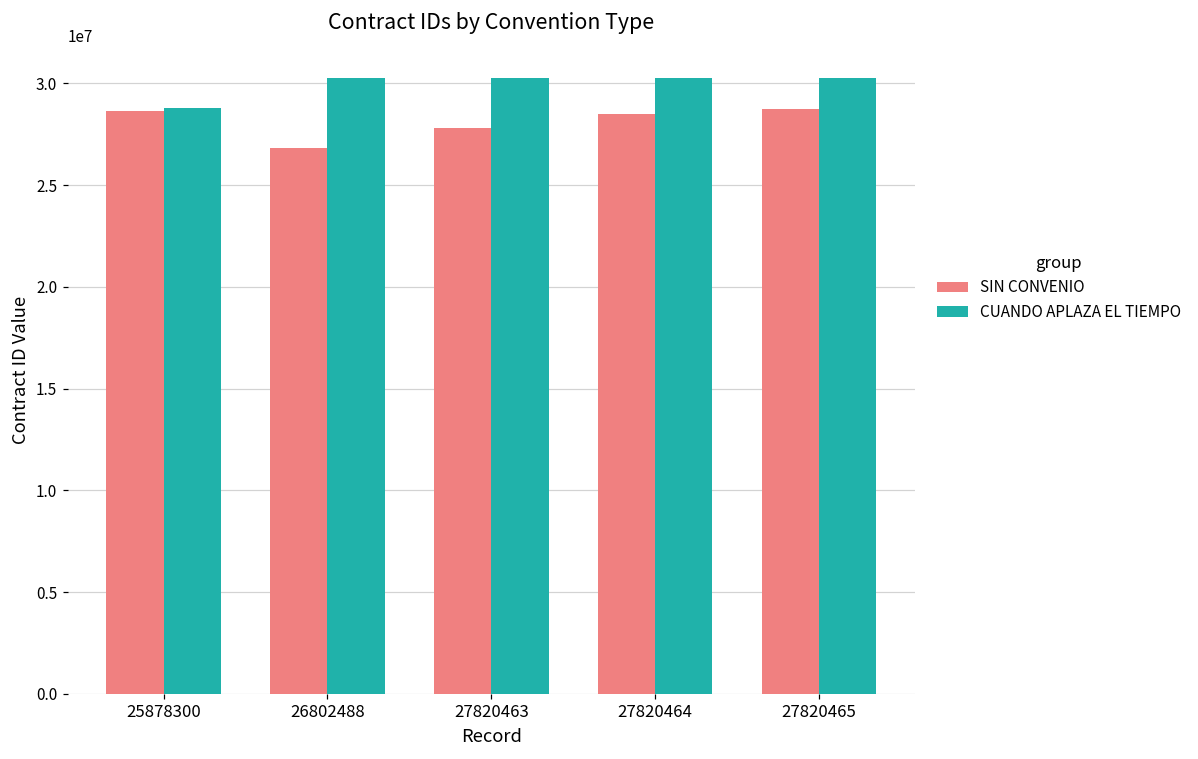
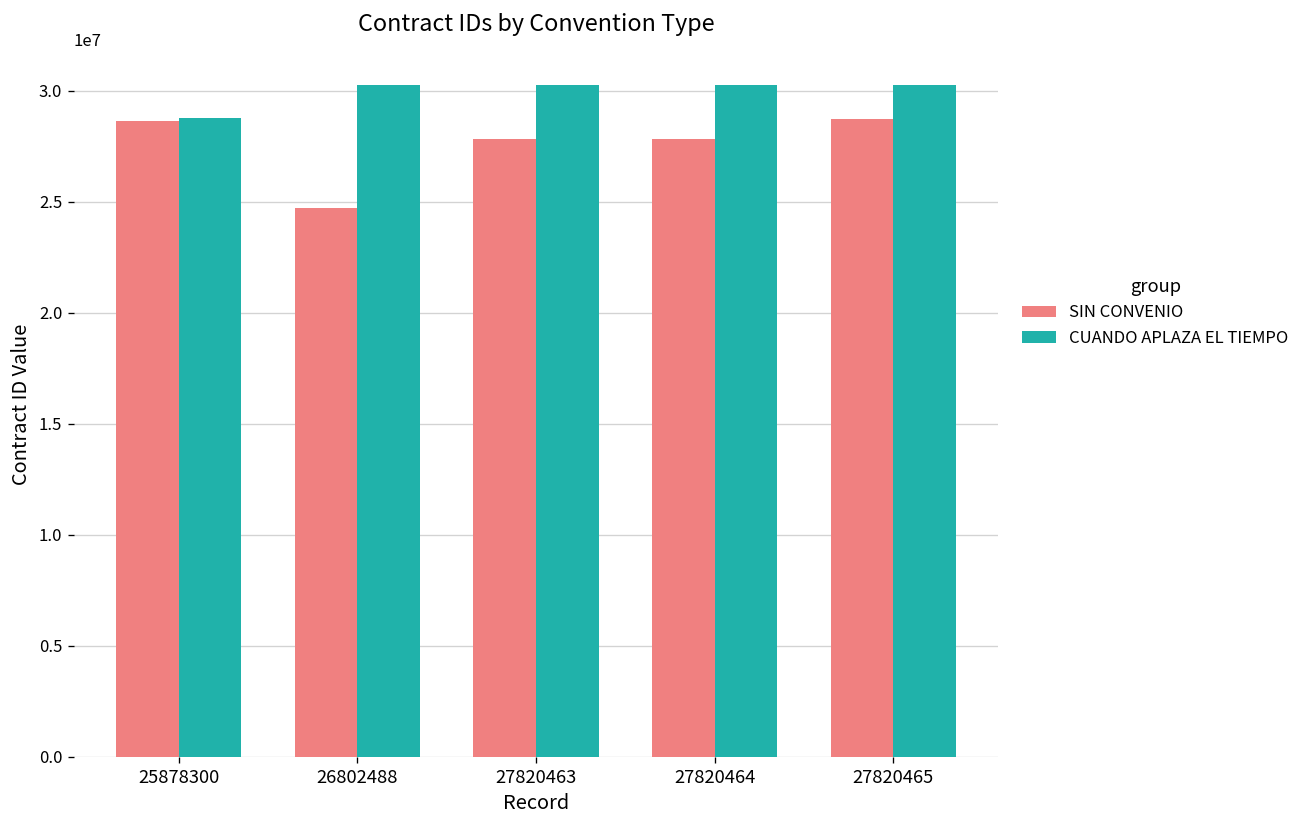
SIN CONVENIO, 26802488: 26800000 -> 24700000
SIN CONVENIO, 27820464: 28500000 -> 27800000
